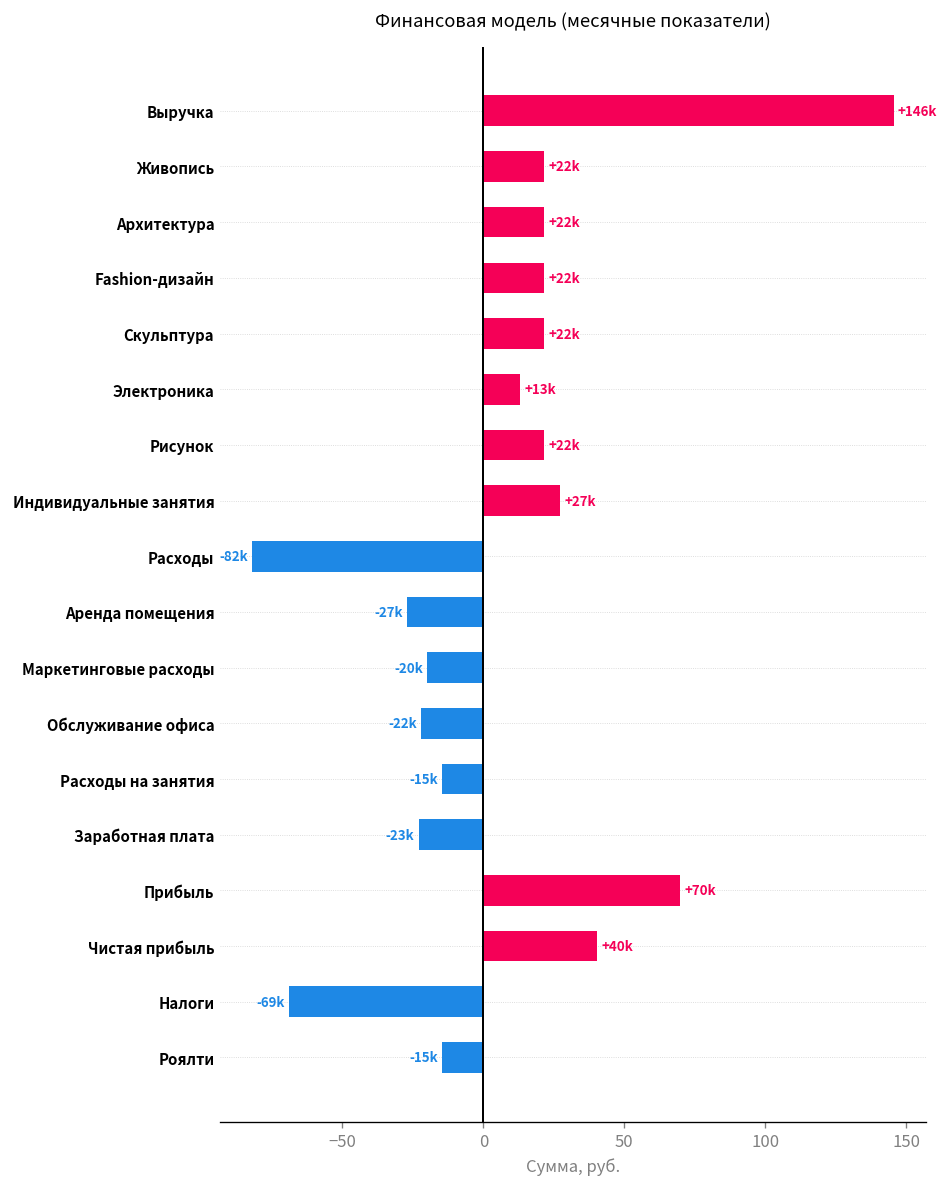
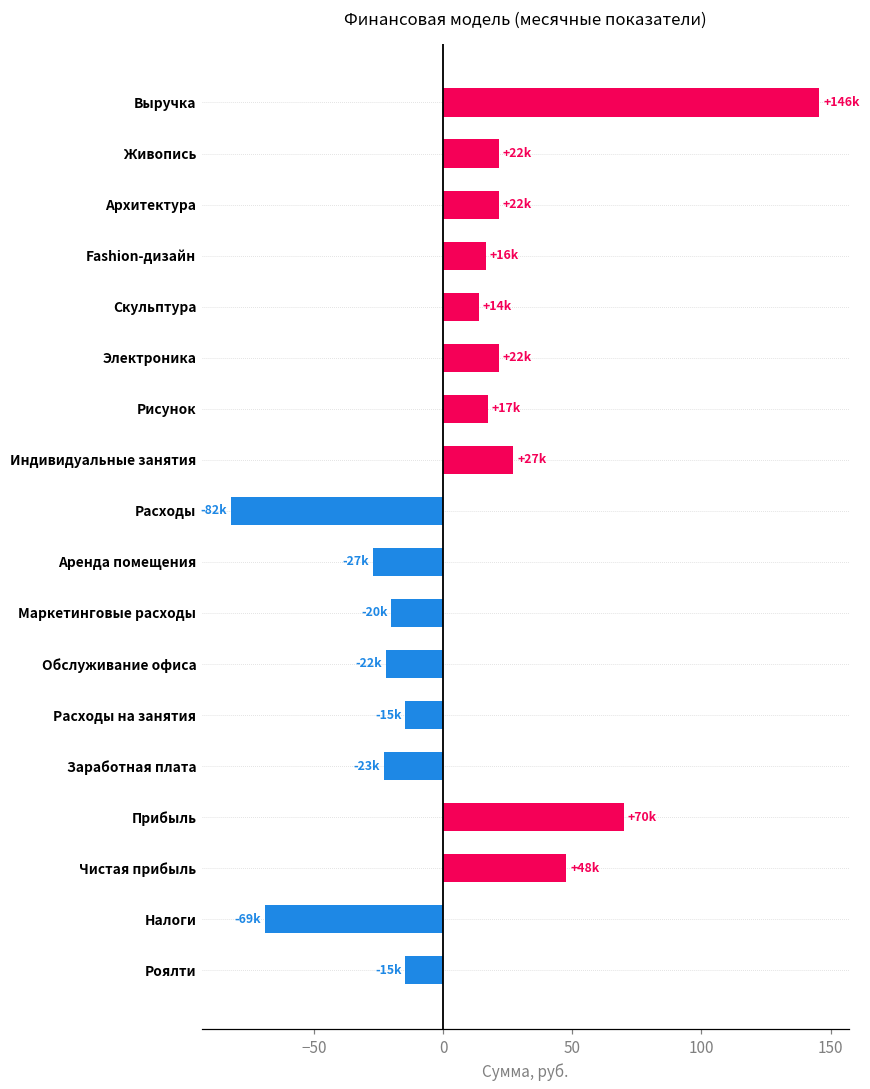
Fashion-дизайн: +22k -> +16k
Скульптура: +22k -> +14k
Электроника: +13k -> +22k
Рисунок: +22k -> +17k
Чистая прибыль: +40k -> +48k
